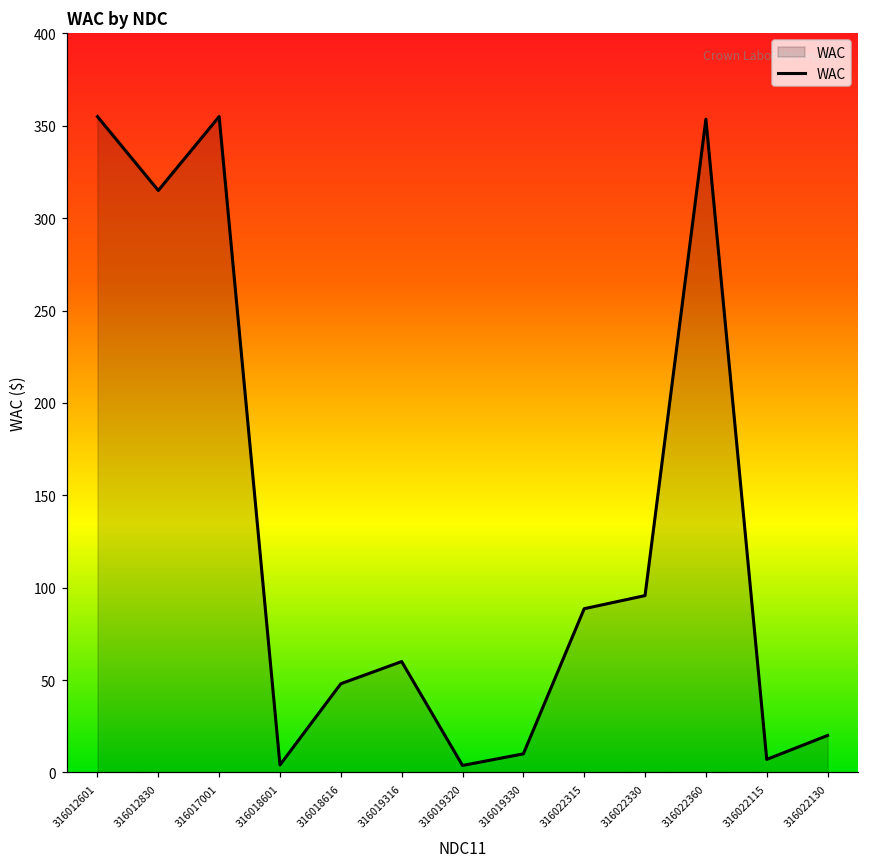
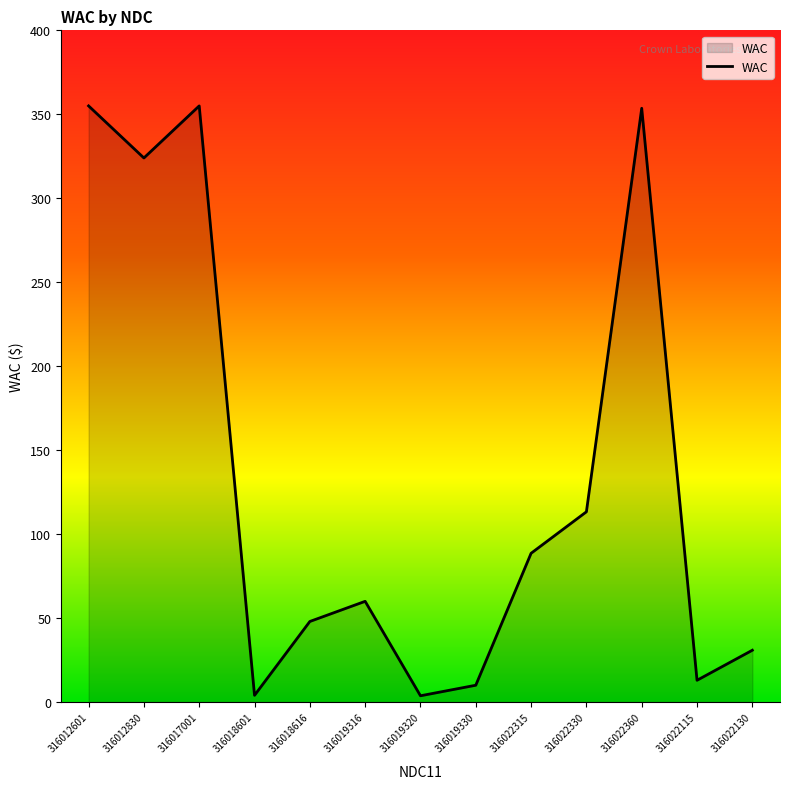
316012830: 315 -> 324
316022330: 96 -> 113
316022115: 7 -> 13
316022130: 20 -> 31
